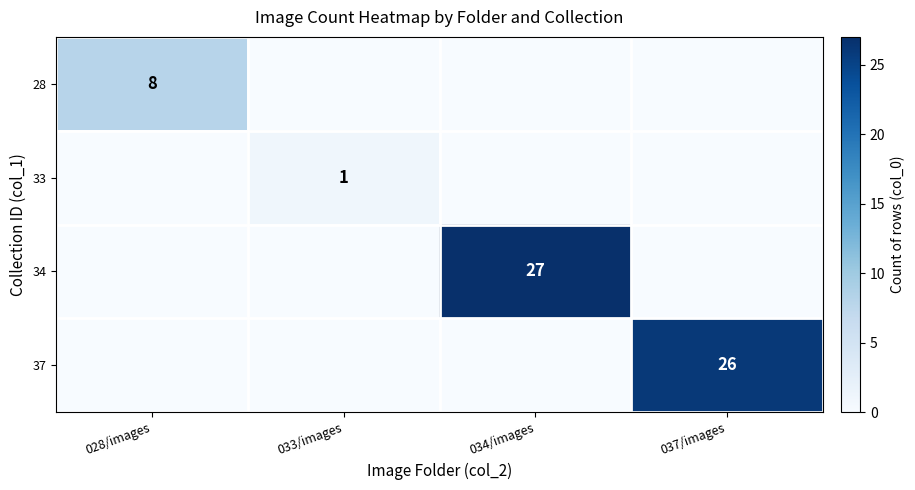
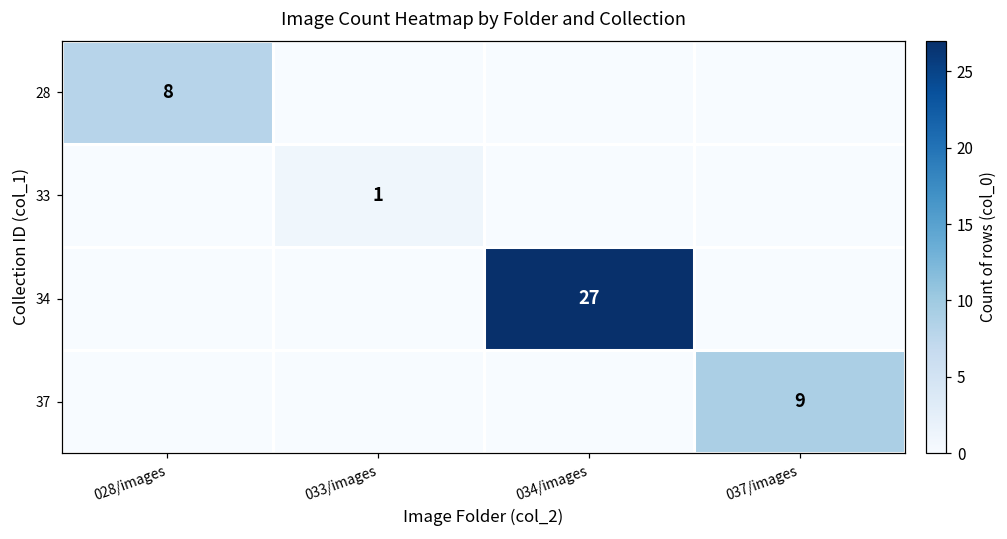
37, 037/images: 26 -> 9
